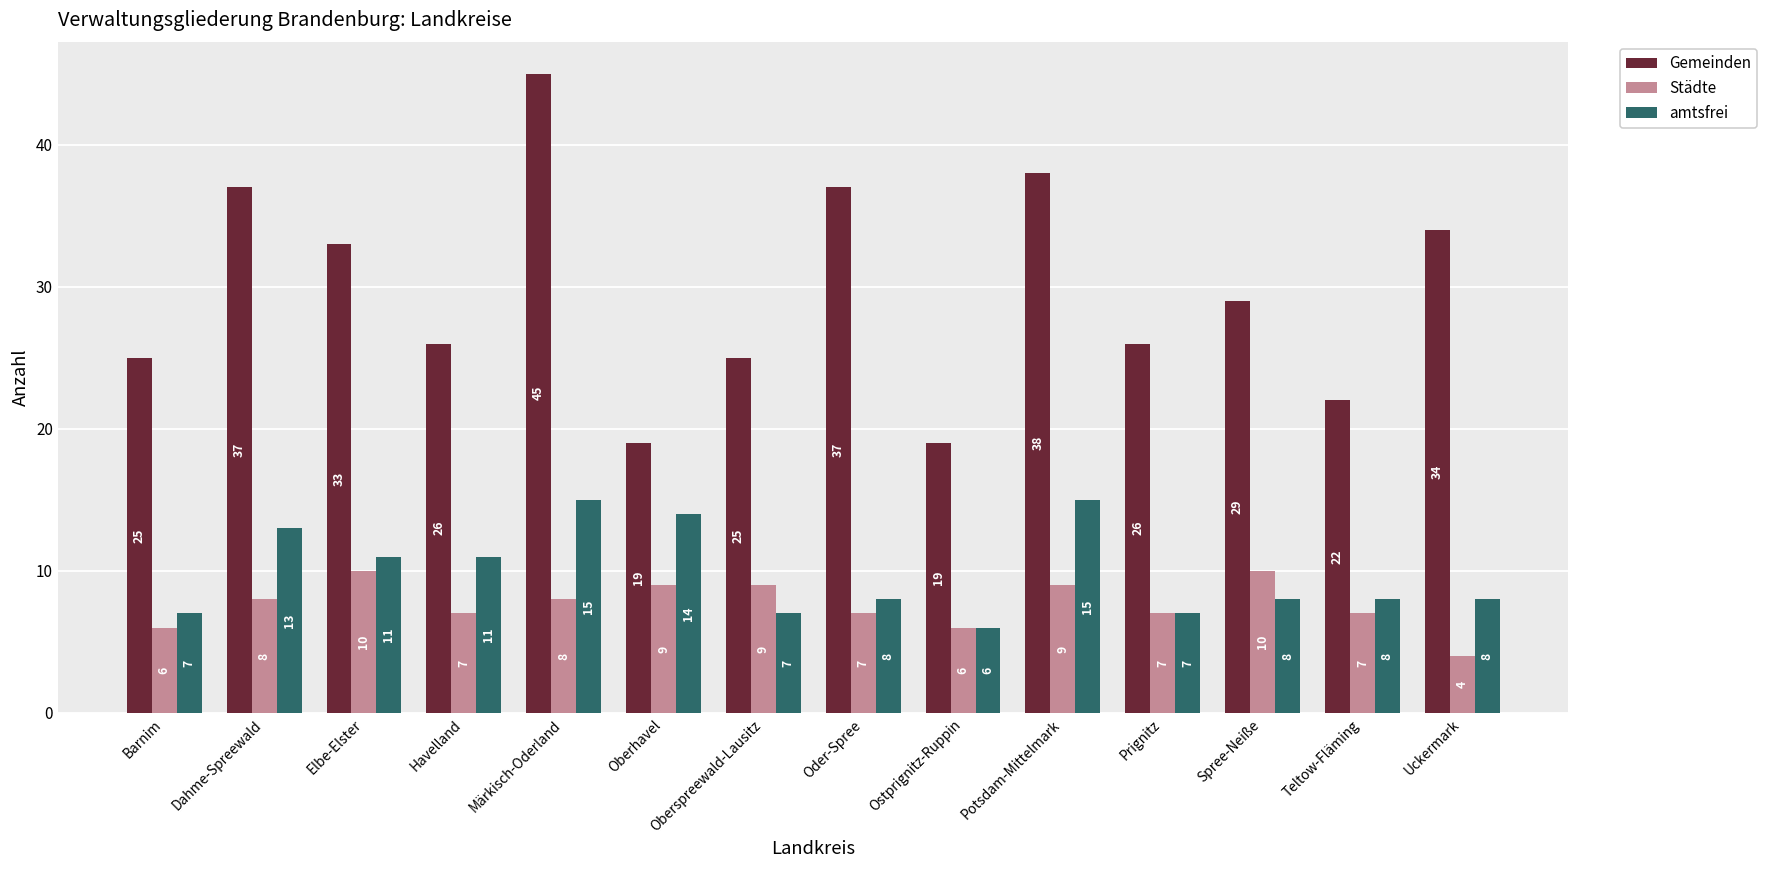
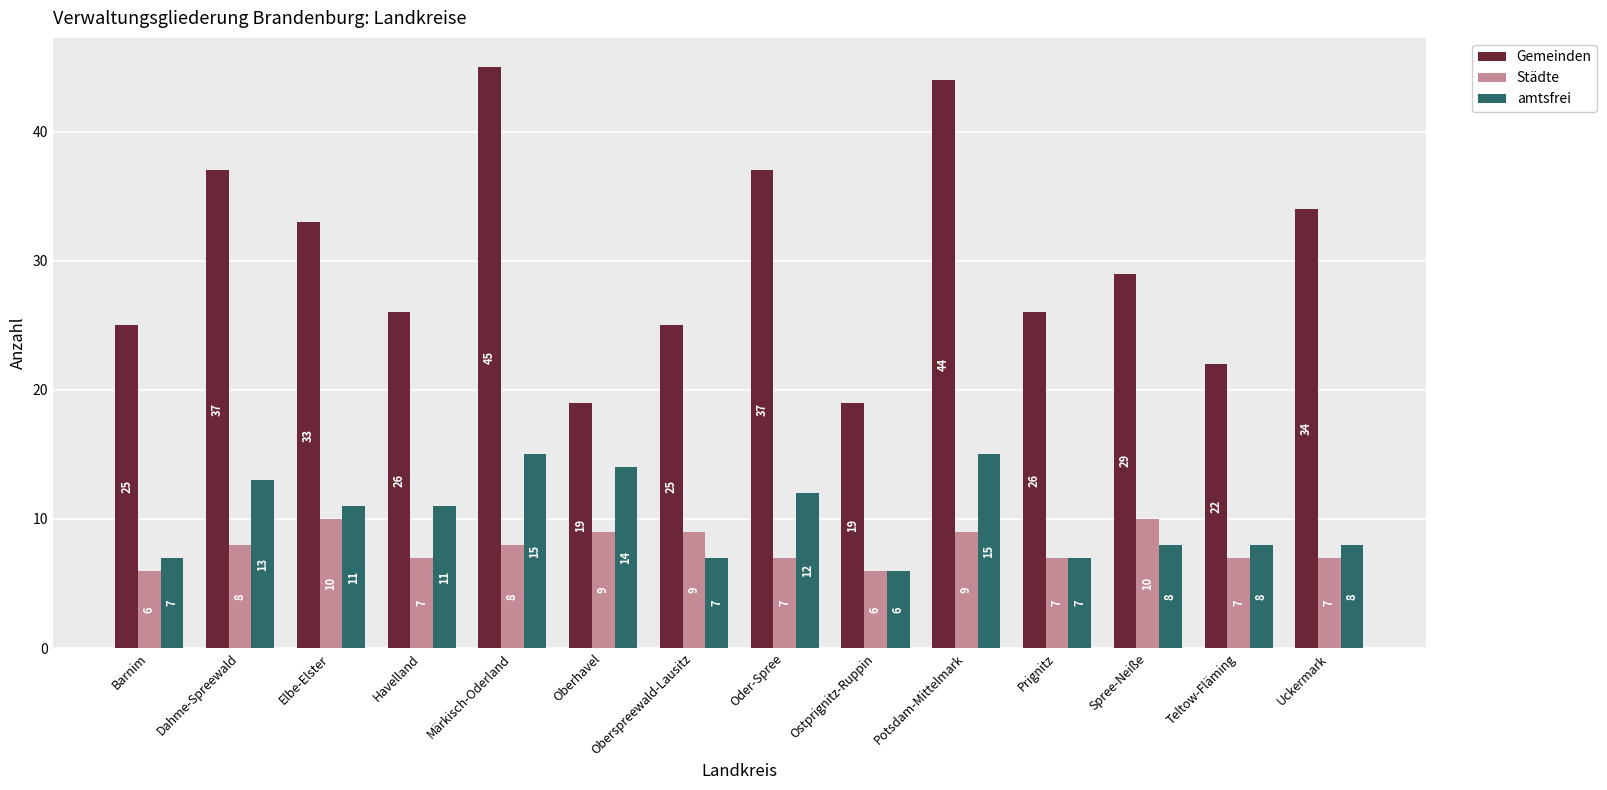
amtsfrei, Oder-Spree: 8 -> 12
Gemeinden, Potsdam-Mittelmark: 38 -> 44
Städte, Uckermark: 4 -> 7
